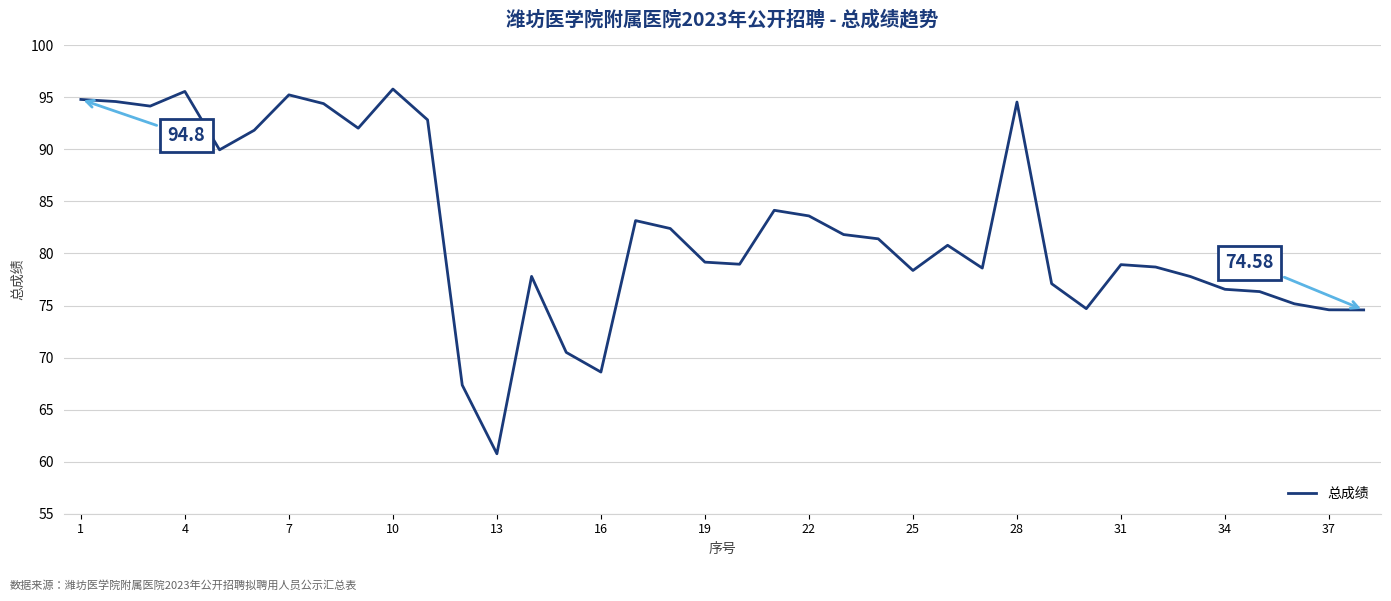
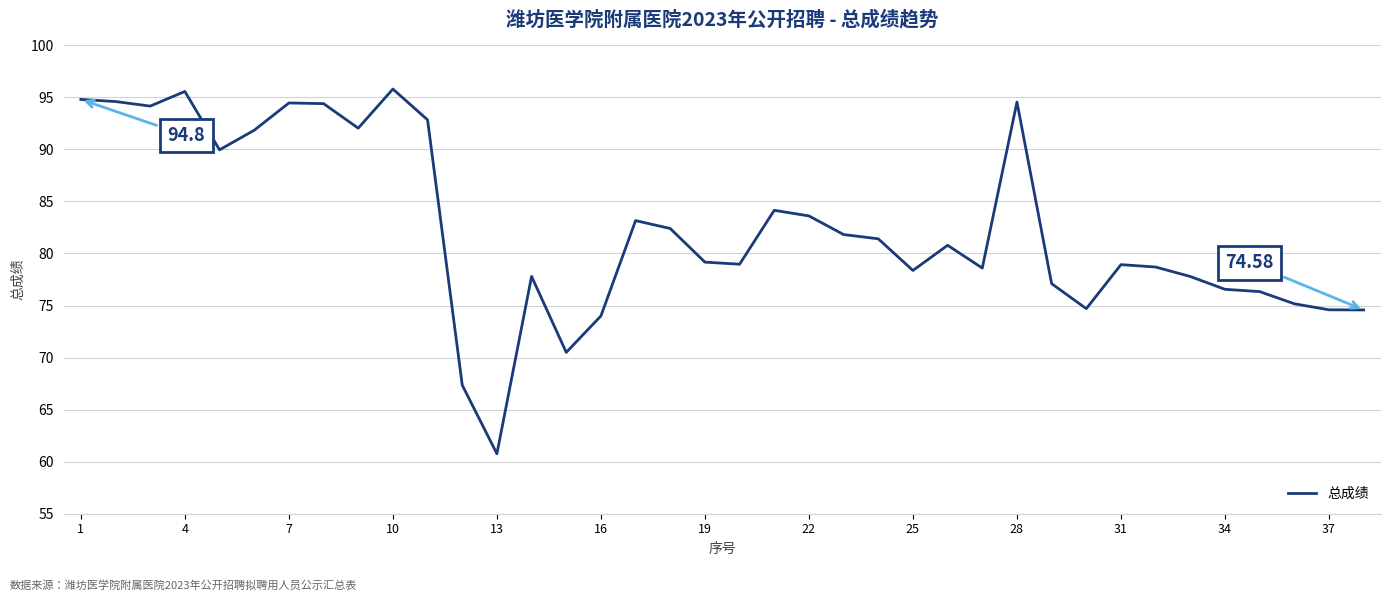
7: 95.2 -> 94.5
16: 68.6 -> 74.0
